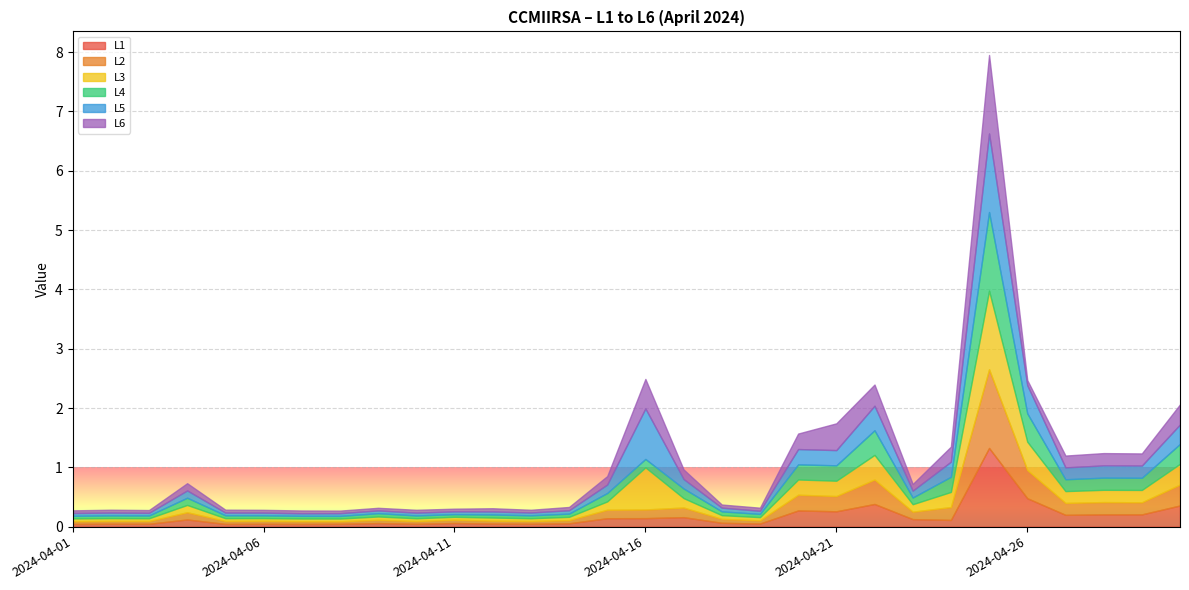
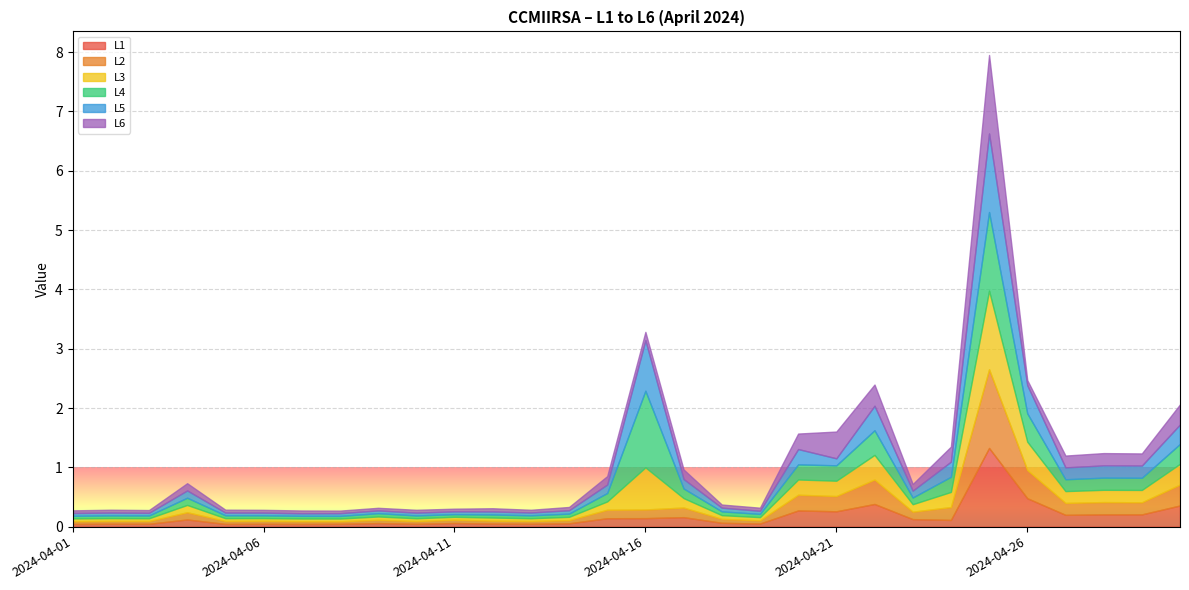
L4, 2024-04-16: 0.1 -> 1.3
L6, 2024-04-16: 0.5 -> 0.1
L5, 2024-04-21: 0.3 -> 0.1
